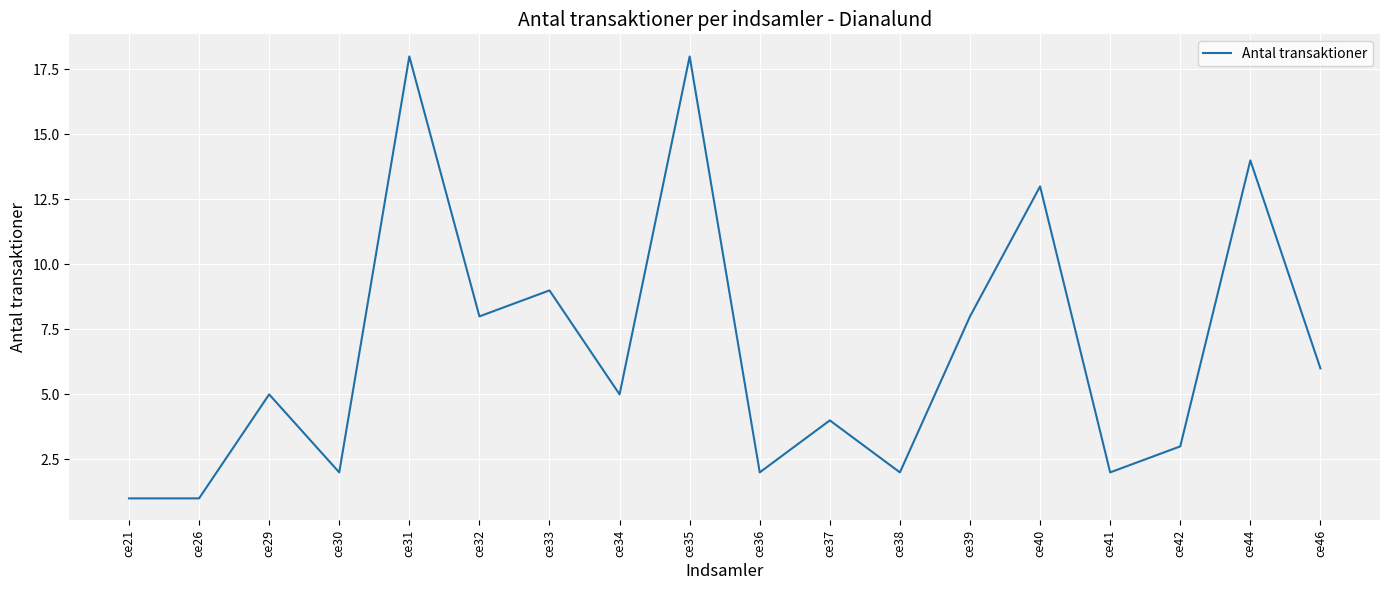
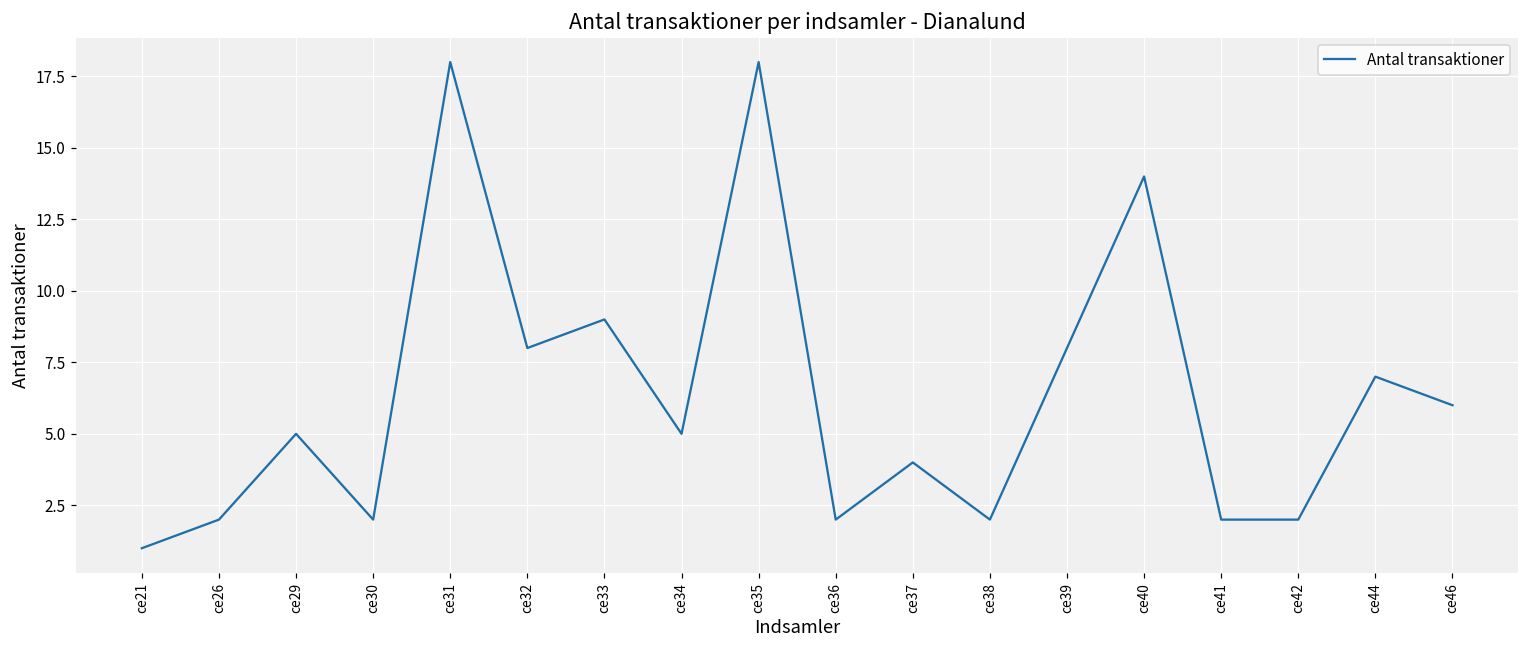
ce26: 1 -> 2
ce40: 13 -> 14
ce42: 3 -> 2
ce44: 14 -> 7
